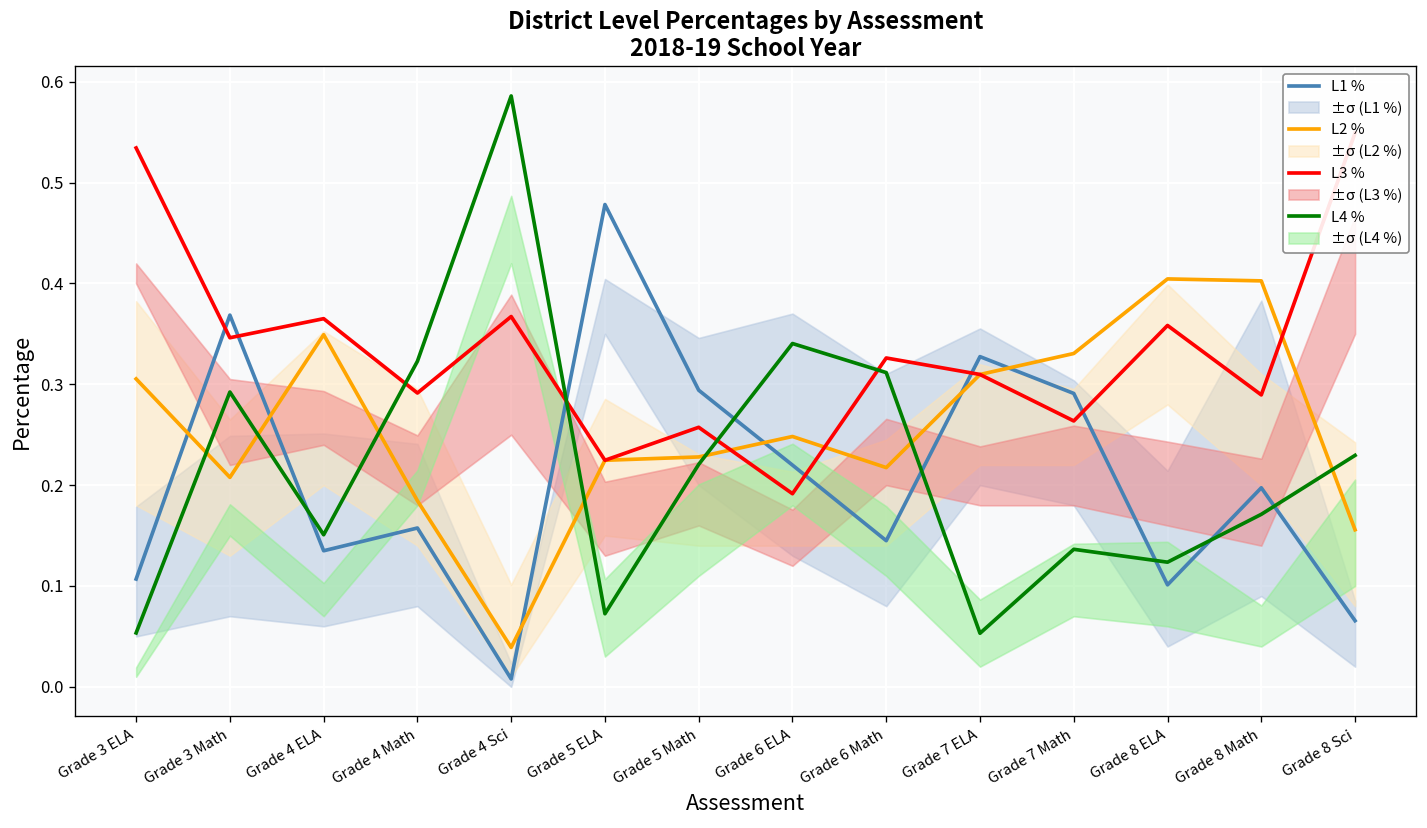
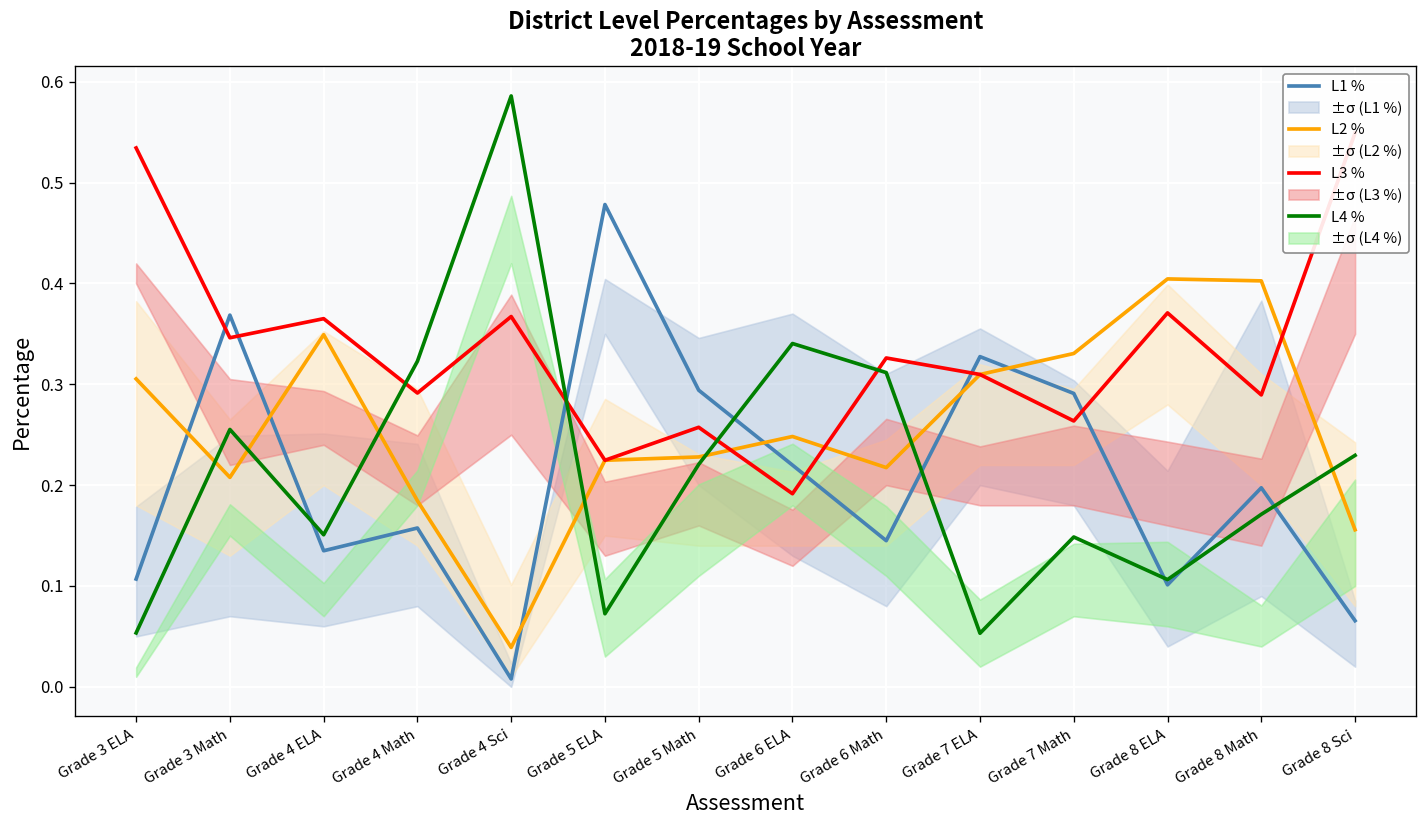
L4 %, Grade 3 Math: 0.29 -> 0.26
L4 %, Grade 7 Math: 0.14 -> 0.15
L3 %, Grade 8 ELA: 0.36 -> 0.37
L4 %, Grade 8 ELA: 0.12 -> 0.11
